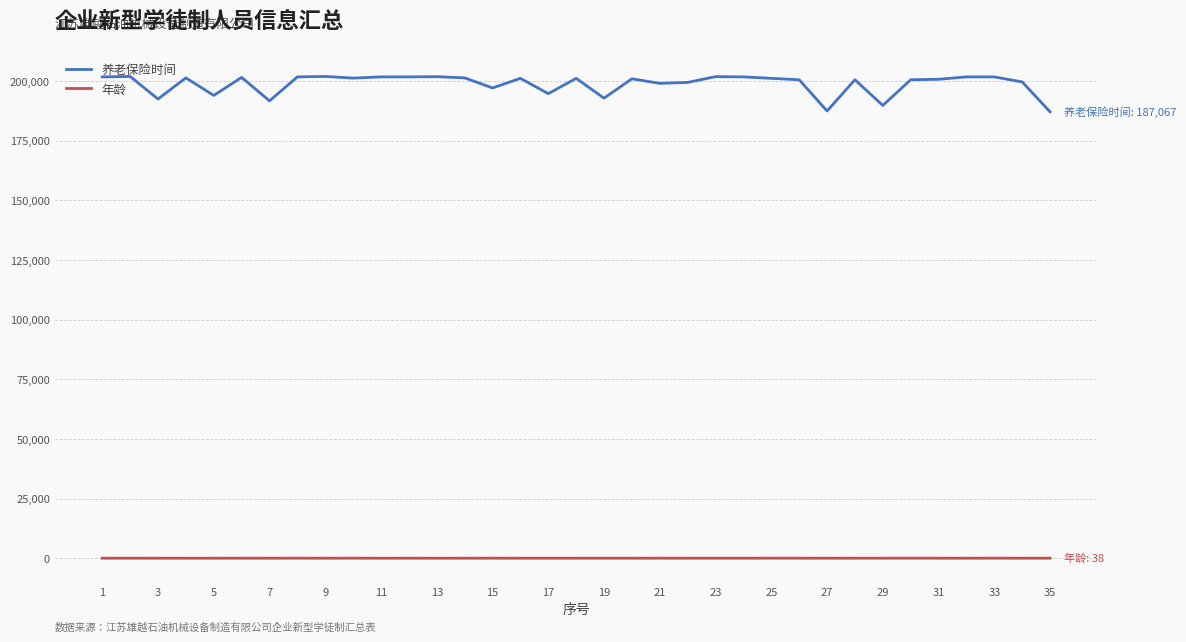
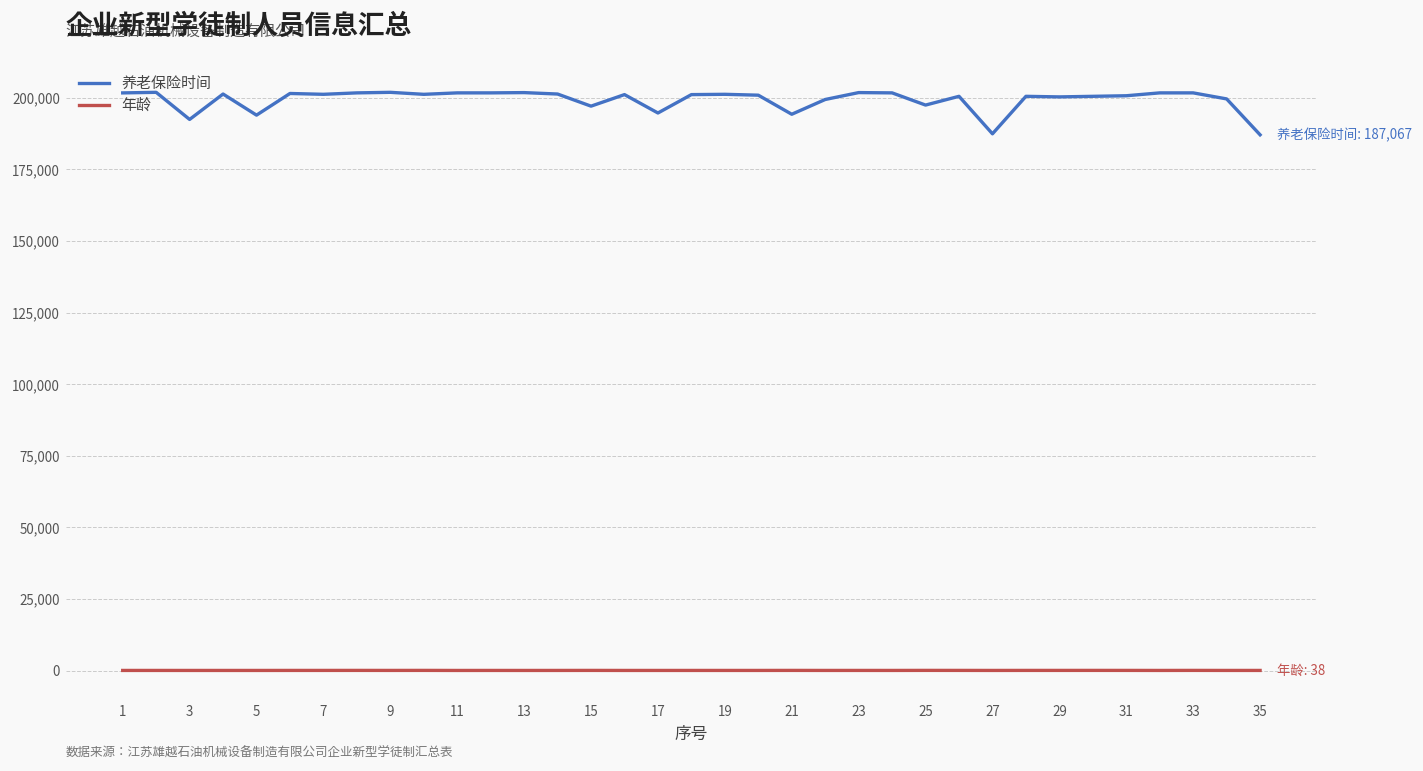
养老保险时间, 7: 192,000 -> 201,000
养老保险时间, 19: 193,000 -> 201,000
养老保险时间, 21: 199,000 -> 194,000
养老保险时间, 25: 201,000 -> 197,000
养老保险时间, 29: 190,000 -> 200,000
